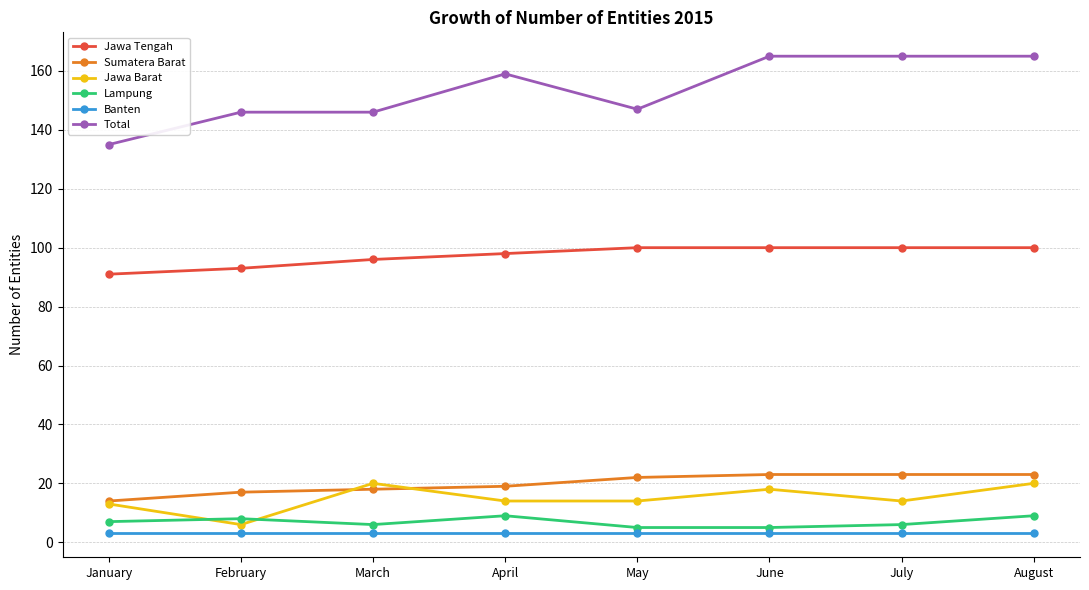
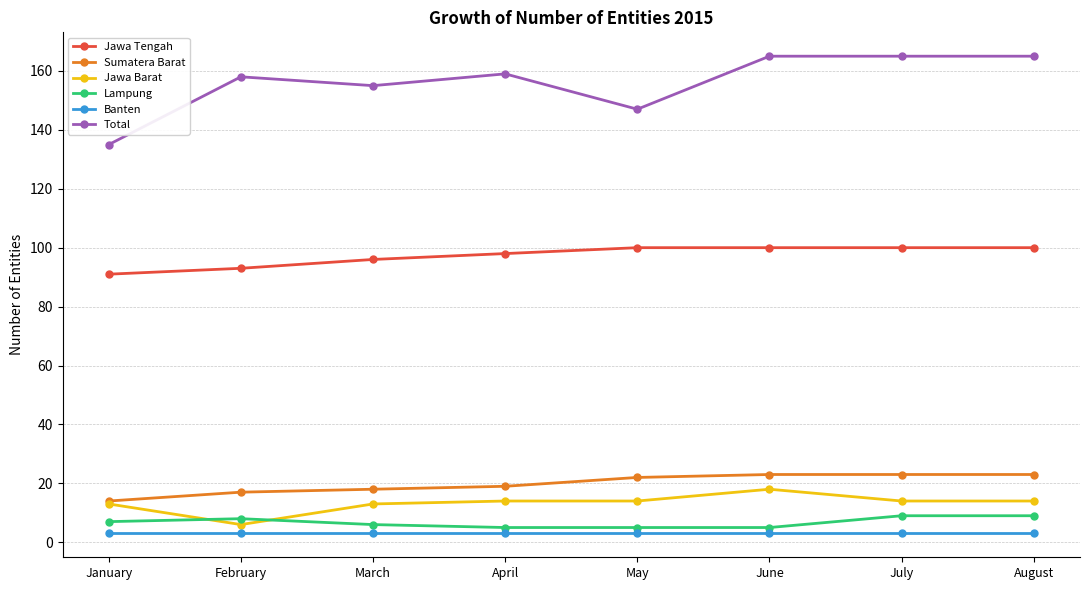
Total, February: 146 -> 158
Jawa Barat, March: 20 -> 13
Total, March: 146 -> 155
Lampung, April: 9 -> 5
Lampung, July: 6 -> 9
Jawa Barat, August: 20 -> 14
